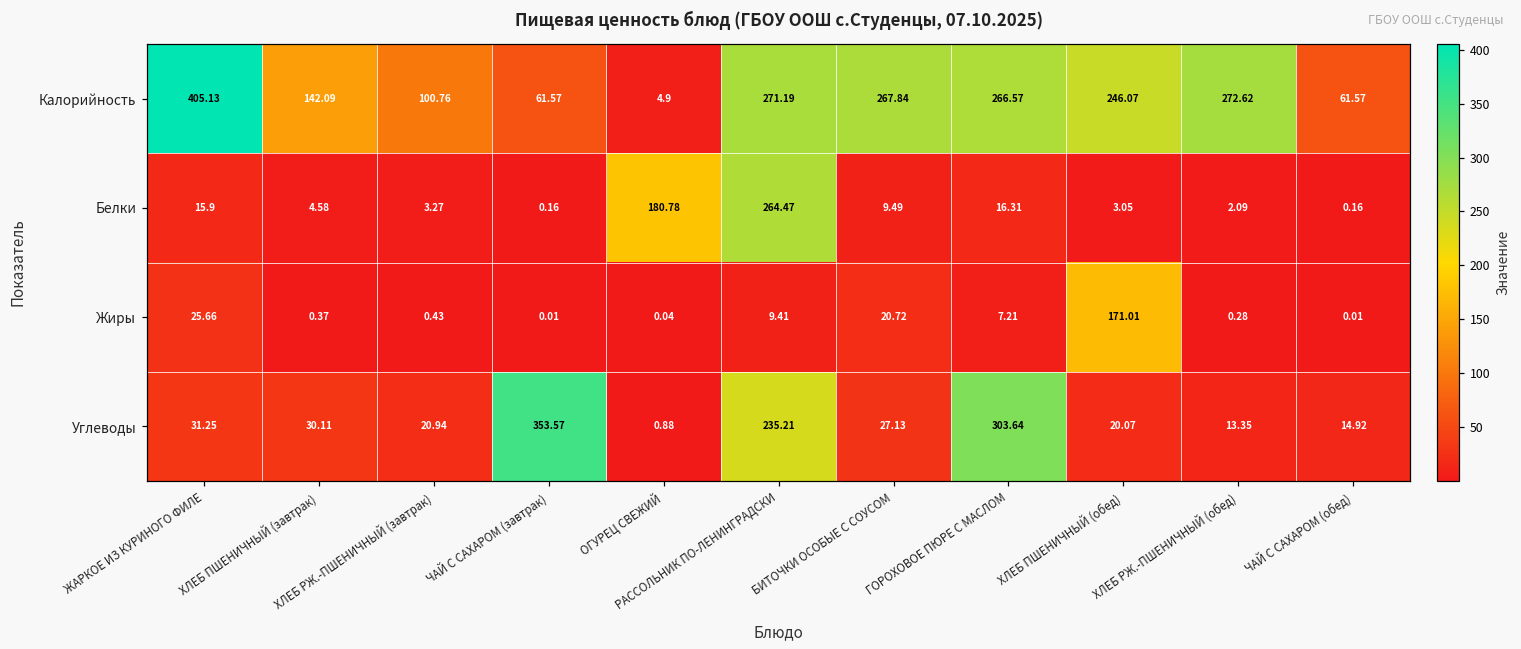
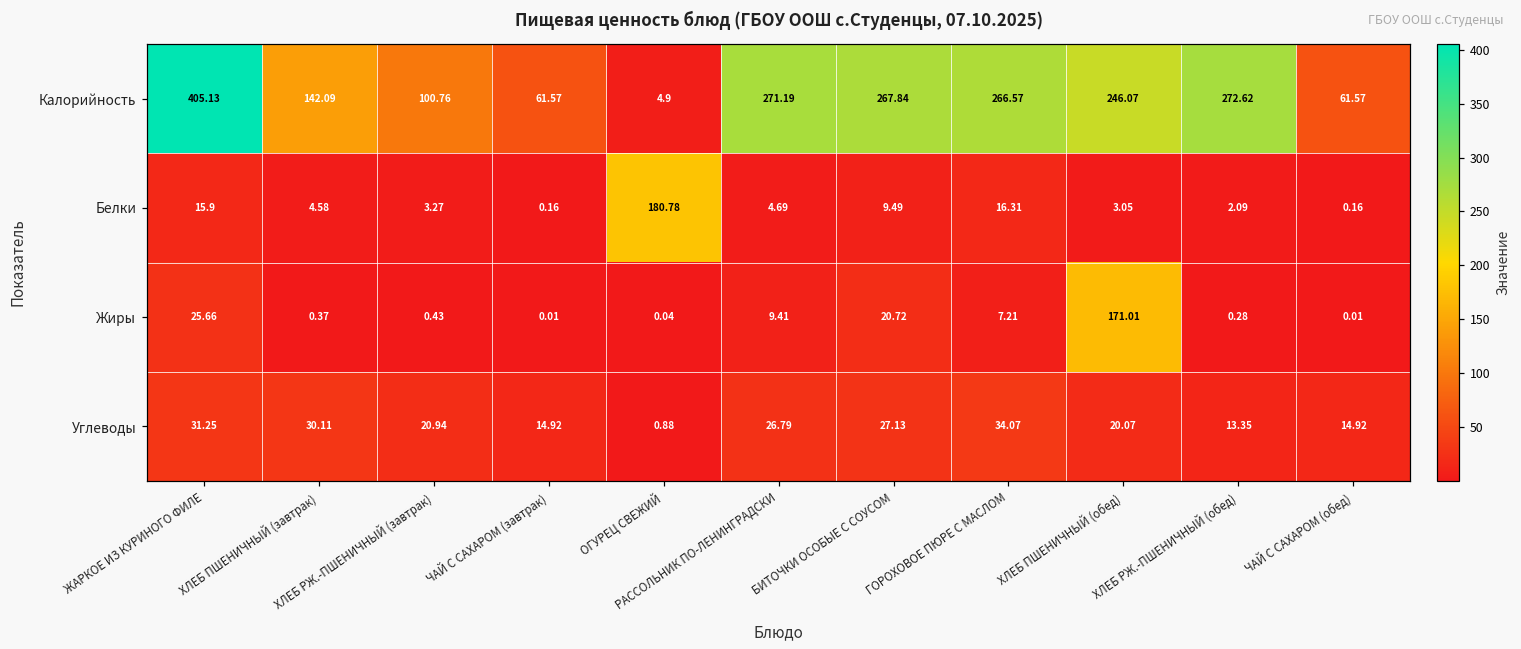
Белки, РАССОЛЬНИК ПО-ЛЕНИНГРАДСКИ: 264.47 -> 4.69
Углеводы, ЧАЙ С САХАРОМ (завтрак): 353.57 -> 14.92
Углеводы, РАССОЛЬНИК ПО-ЛЕНИНГРАДСКИ: 235.21 -> 26.79
Углеводы, ГОРОХОВОЕ ПЮРЕ С МАСЛОМ: 303.64 -> 34.07
